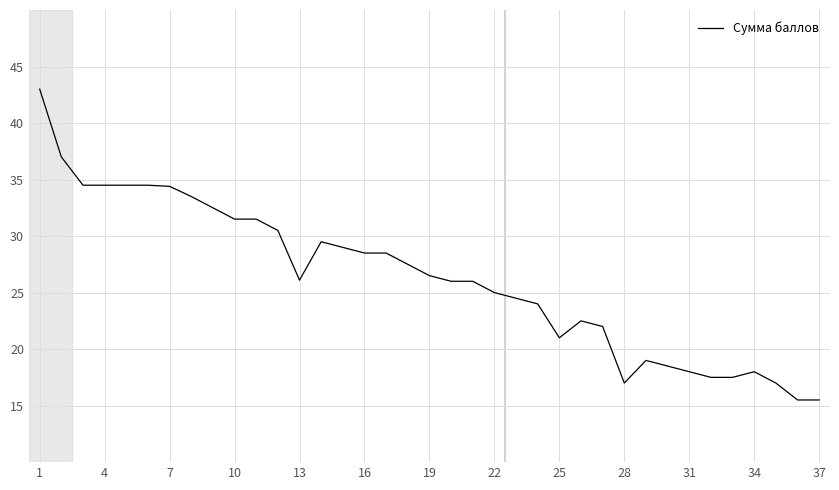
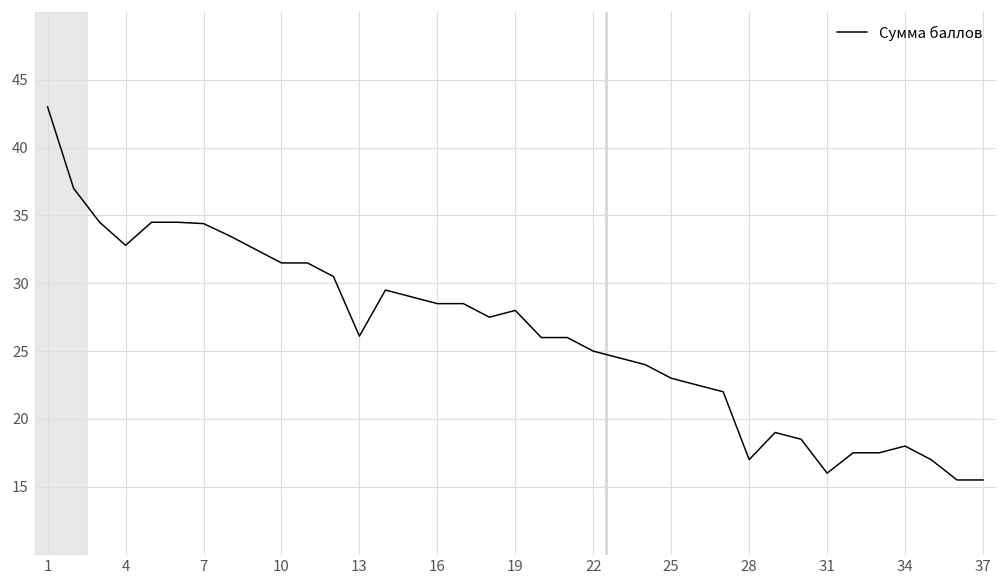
4: 34.5 -> 32.8
19: 26.5 -> 28.0
25: 21 -> 23
31: 18 -> 16
